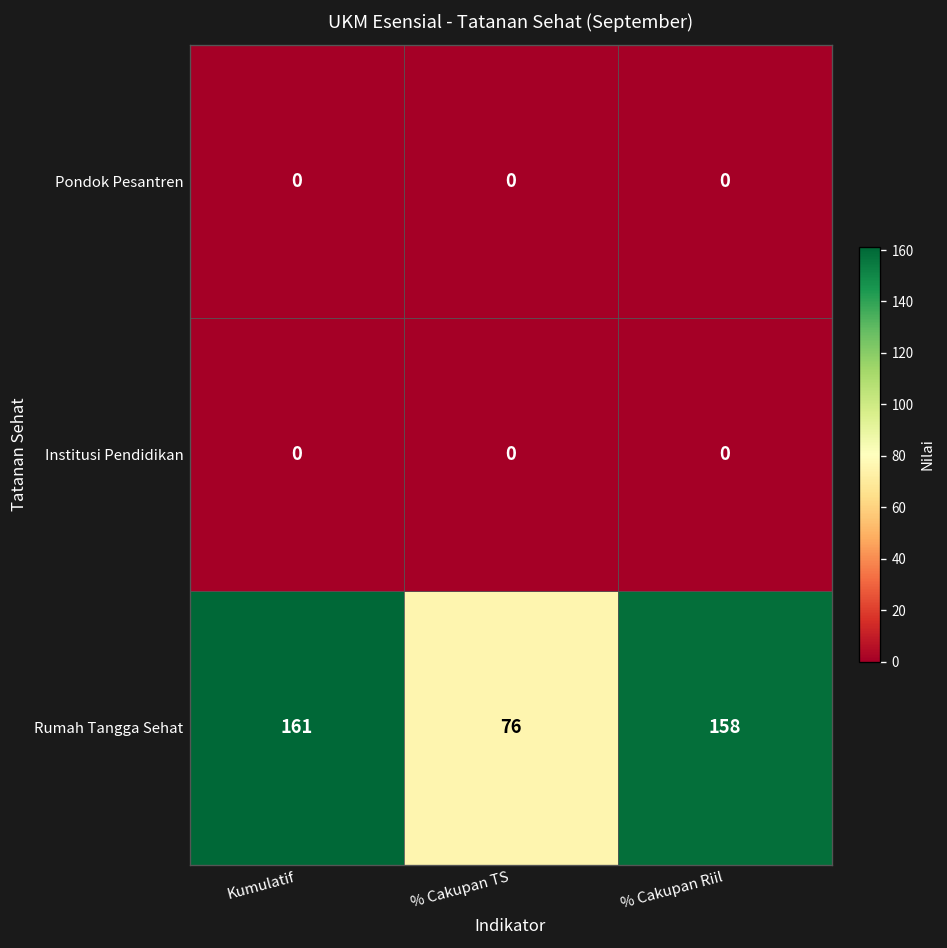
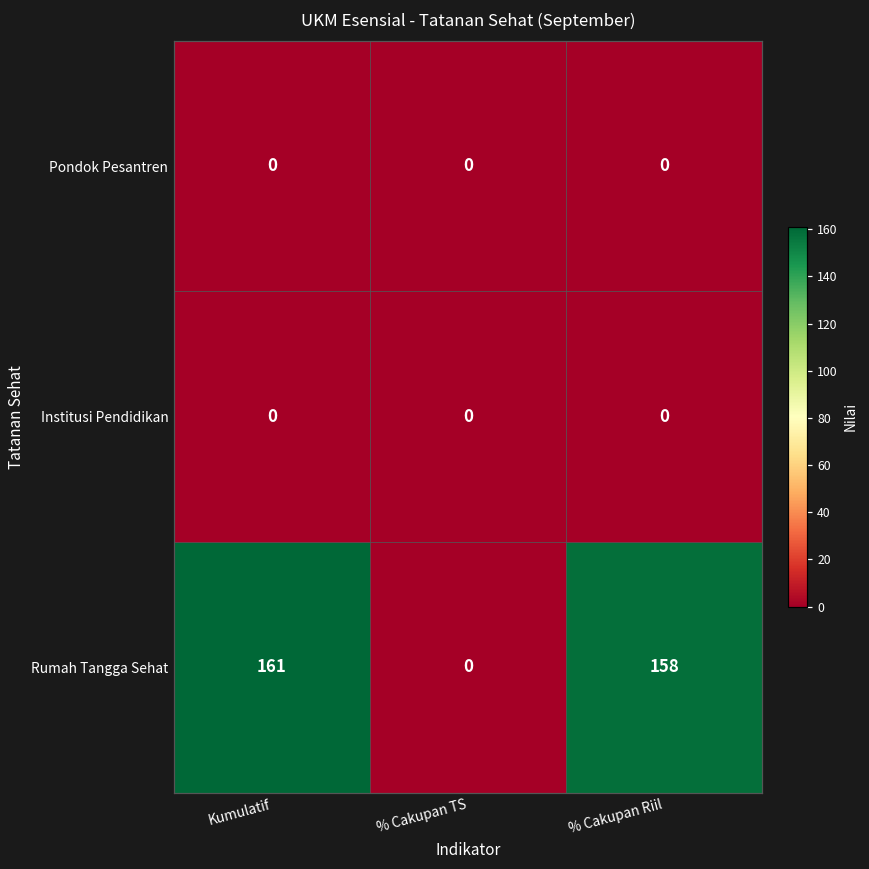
Rumah Tangga Sehat, % Cakupan TS: 76 -> 0
